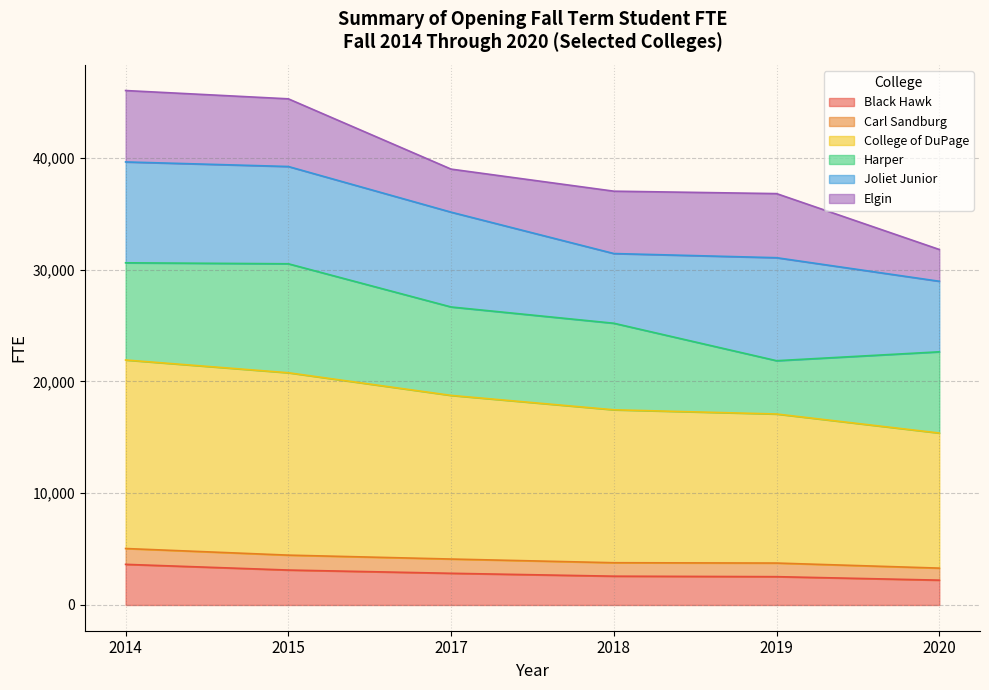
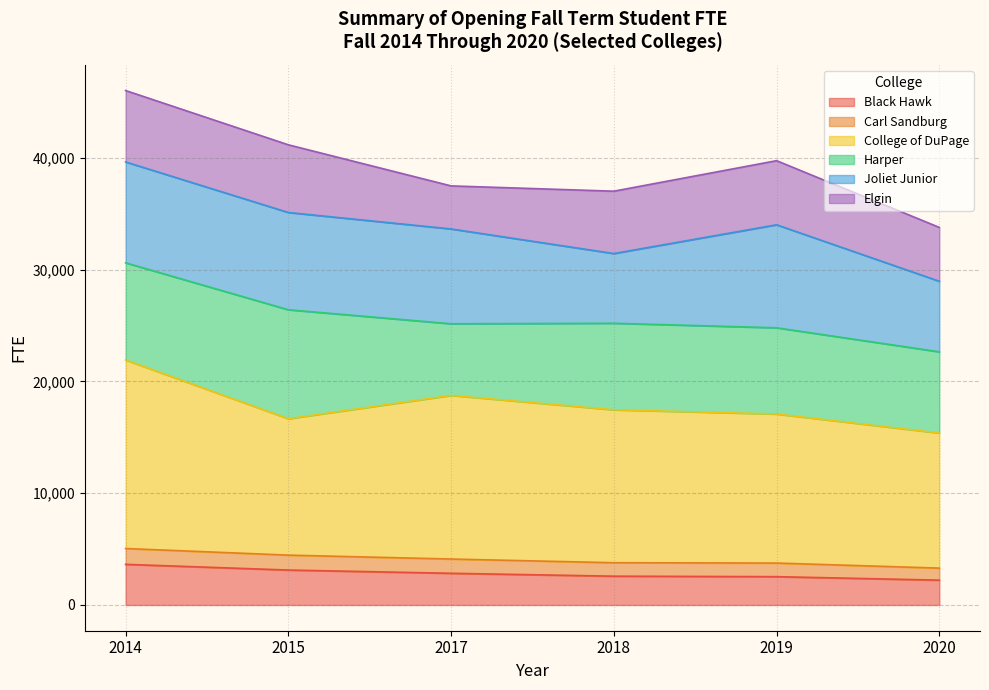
College of DuPage, 2015: 16,300 -> 12,200
Harper, 2017: 7,900 -> 6,400
Harper, 2019: 4,800 -> 7,700
Elgin, 2020: 2,800 -> 4,800
